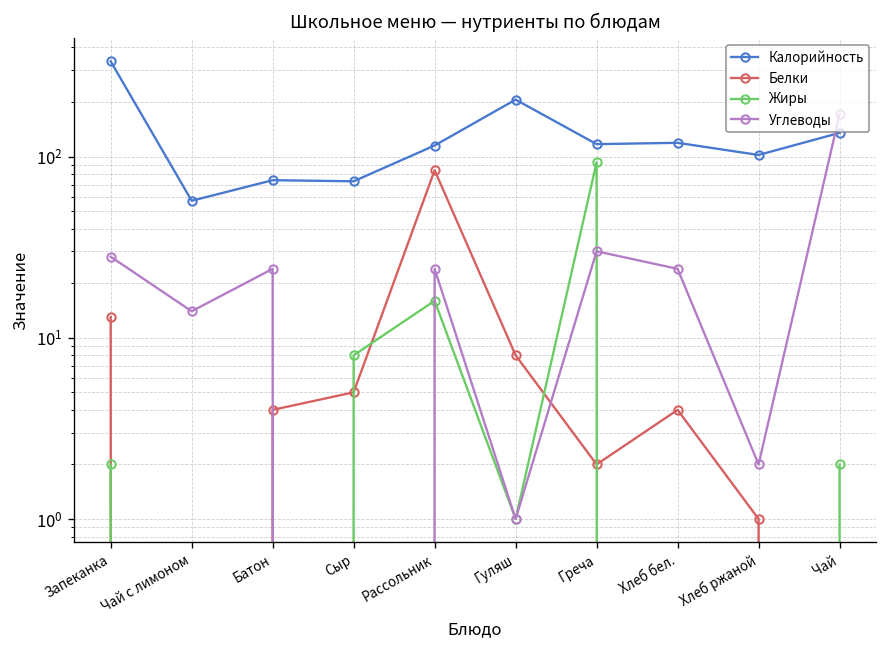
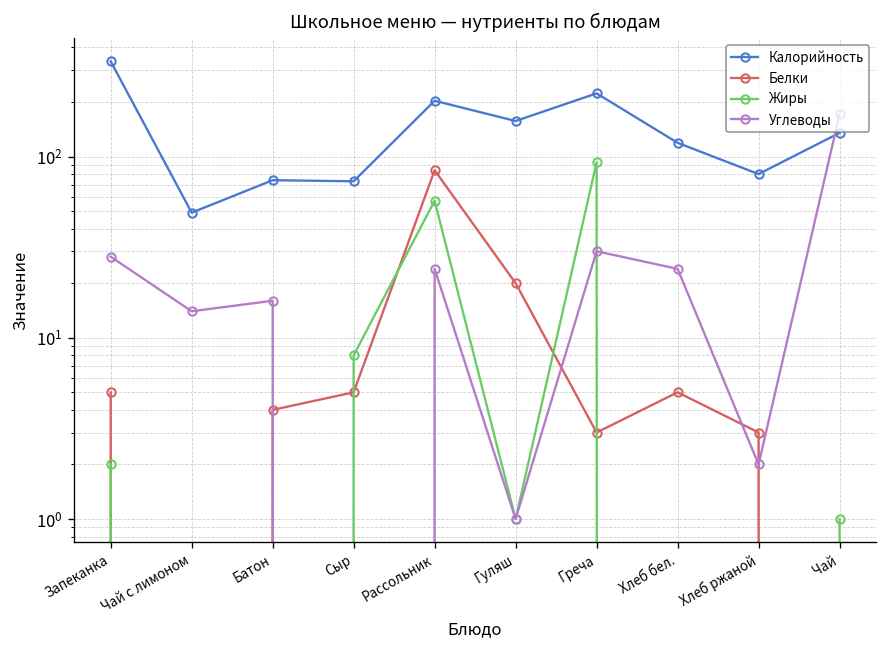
Белки, Запеканка: 13 -> 5
Калорийность, Чай с лимоном: 57 -> 49
Углеводы, Батон: 24 -> 16
Калорийность, Рассольник: 120 -> 200
Жиры, Рассольник: 16 -> 57
Калорийность, Гуляш: 210 -> 160
Белки, Гуляш: 8 -> 20
Калорийность, Греча: 120 -> 220
Белки, Греча: 2 -> 3
Белки, Хлеб бел.: 4 -> 5
Калорийность, Хлеб ржаной: 100 -> 80
Белки, Хлеб ржаной: 1 -> 3
Жиры, Чай: 2 -> 1
